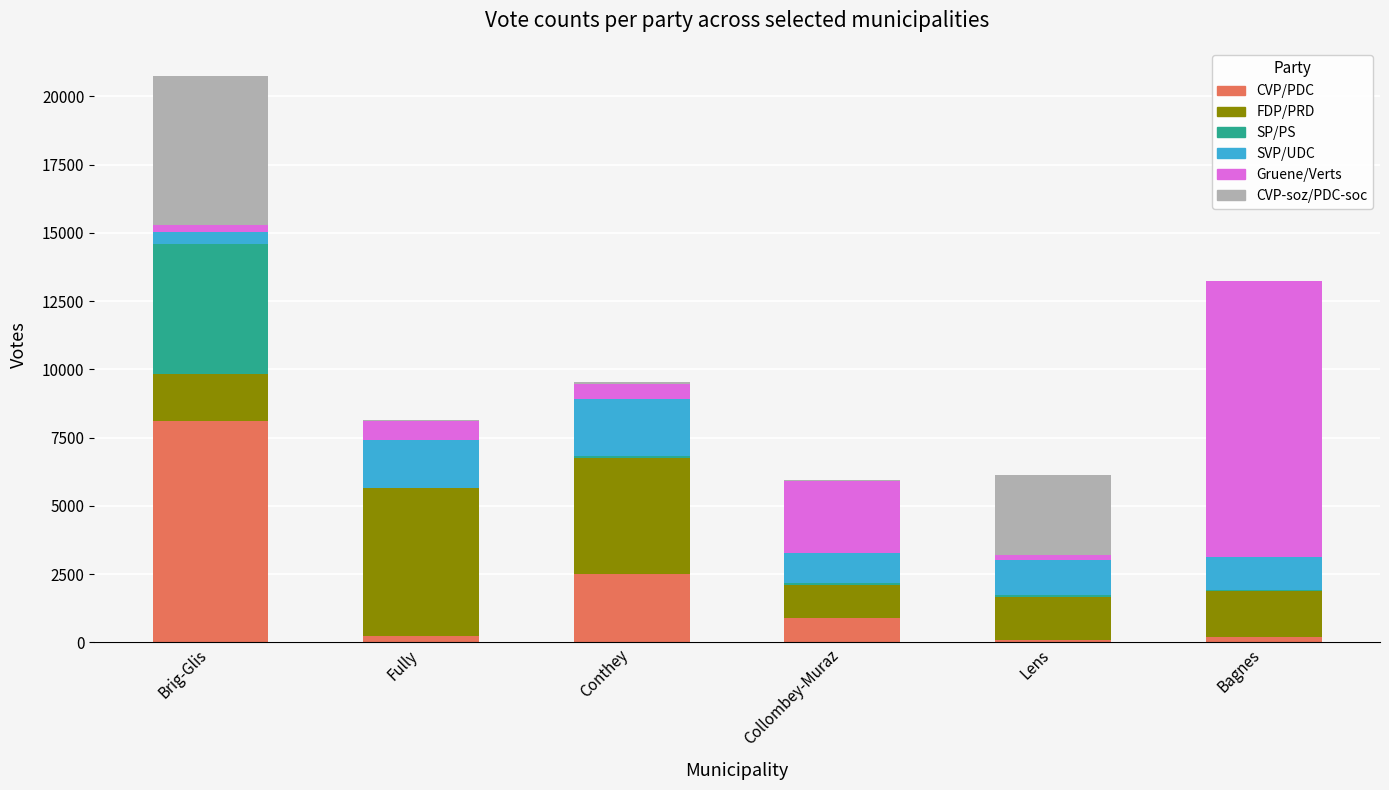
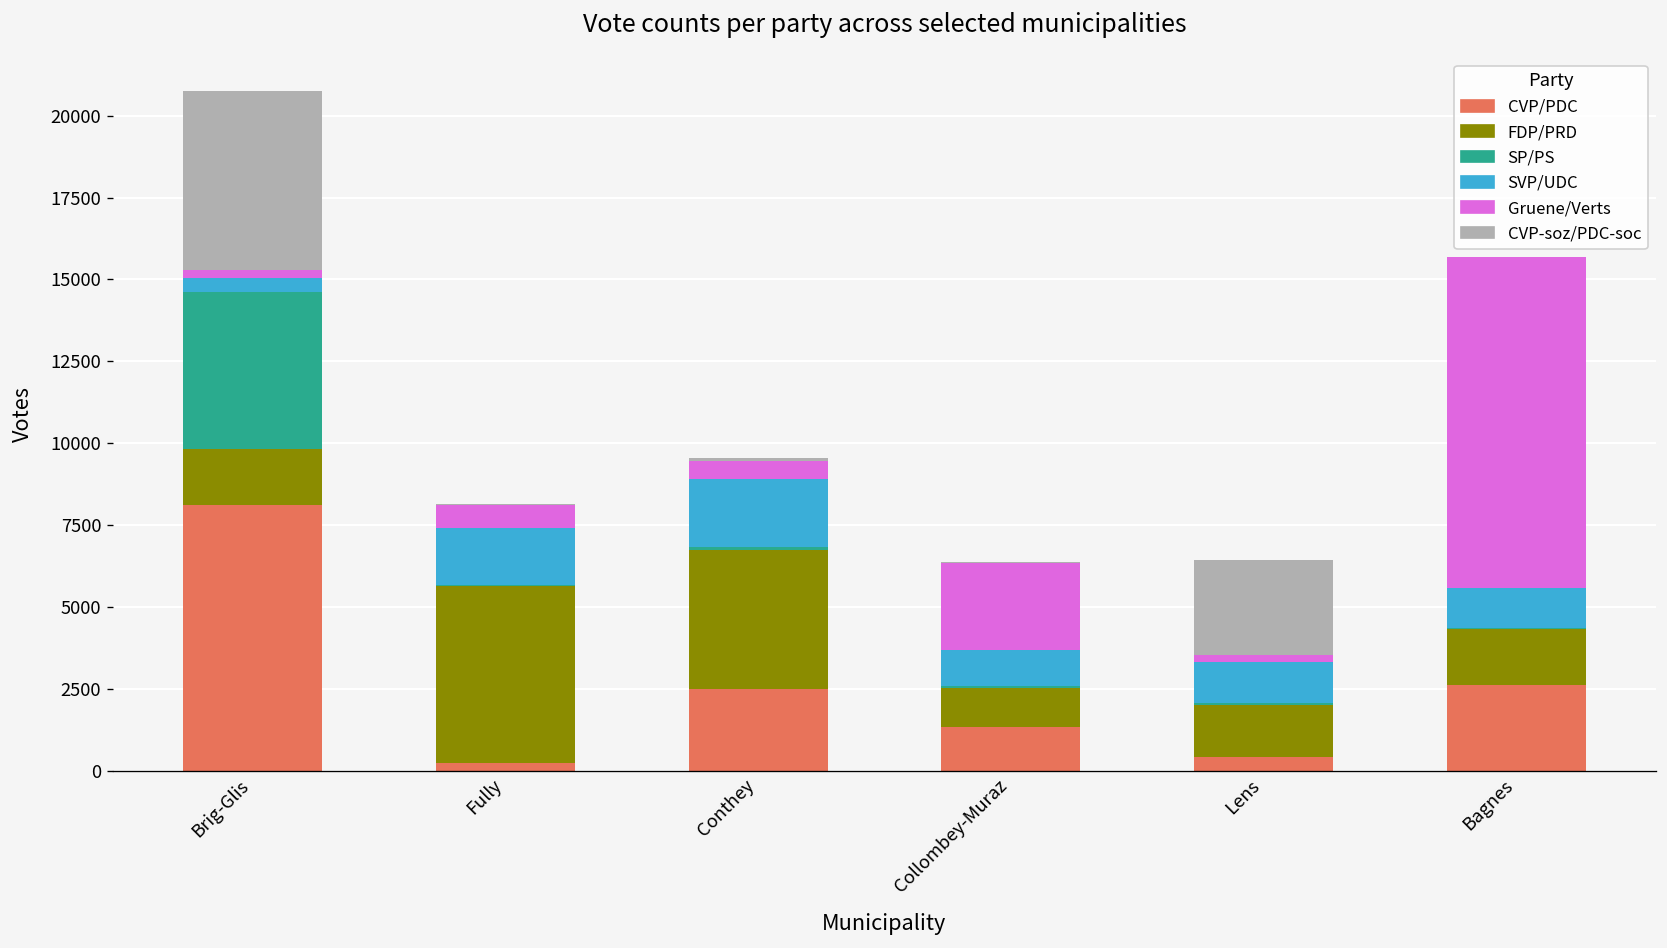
CVP/PDC, Collombey-Muraz: 900 -> 1300
CVP/PDC, Lens: 100 -> 400
CVP/PDC, Bagnes: 200 -> 2600
